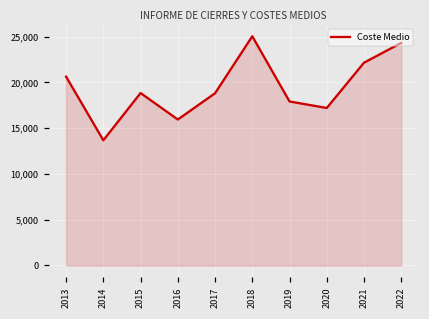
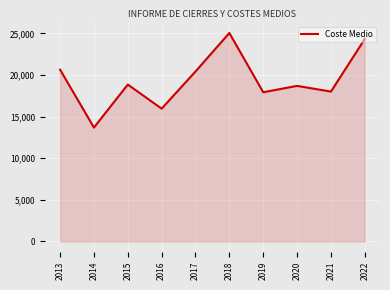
2017: 19,000 -> 20,000
2020: 17,000 -> 19,000
2021: 22,000 -> 18,000
